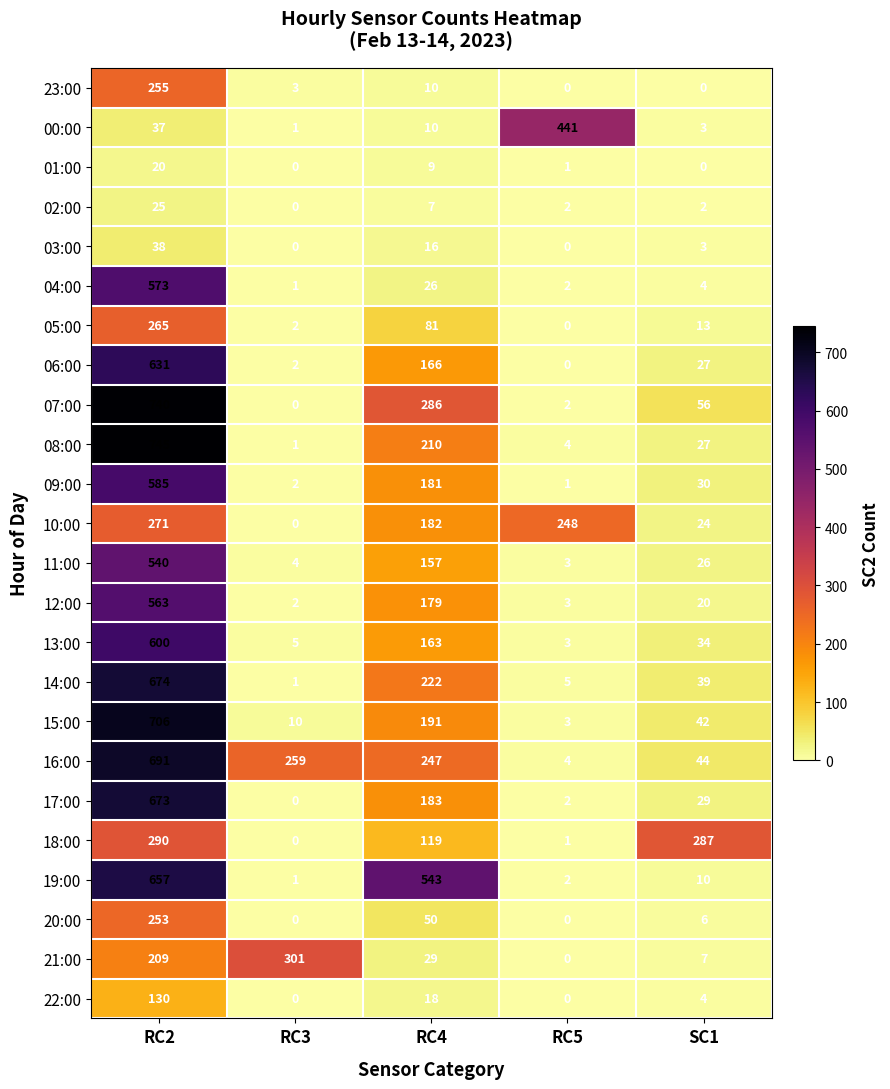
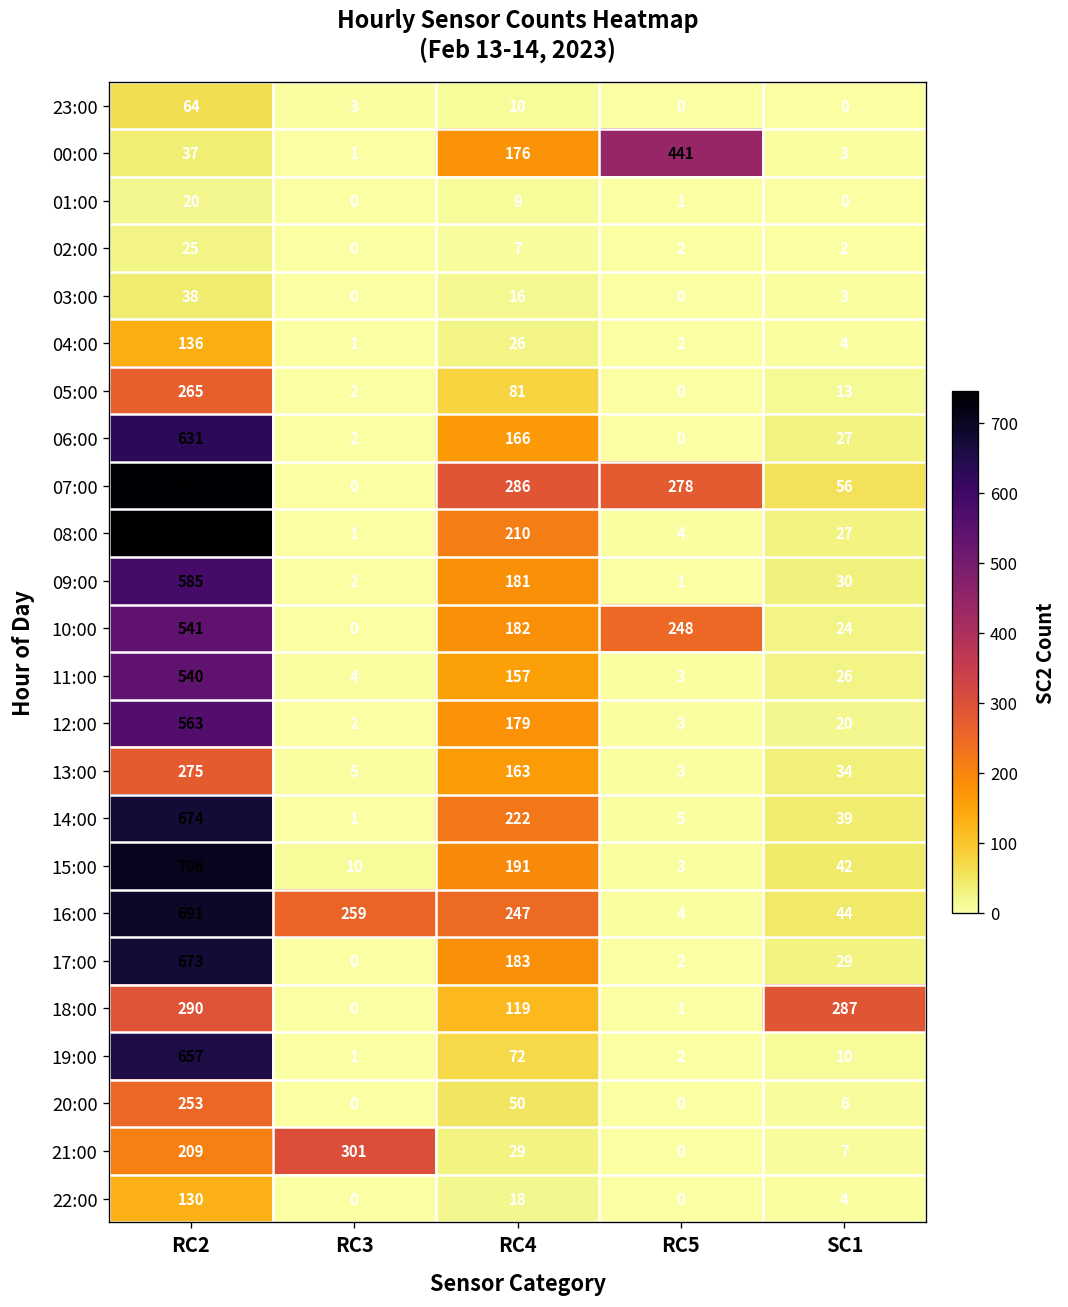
23:00, RC2: 255 -> 64
00:00, RC4: 10 -> 176
04:00, RC2: 573 -> 136
07:00, RC5: 2 -> 278
10:00, RC2: 271 -> 541
13:00, RC2: 600 -> 275
19:00, RC4: 543 -> 72
